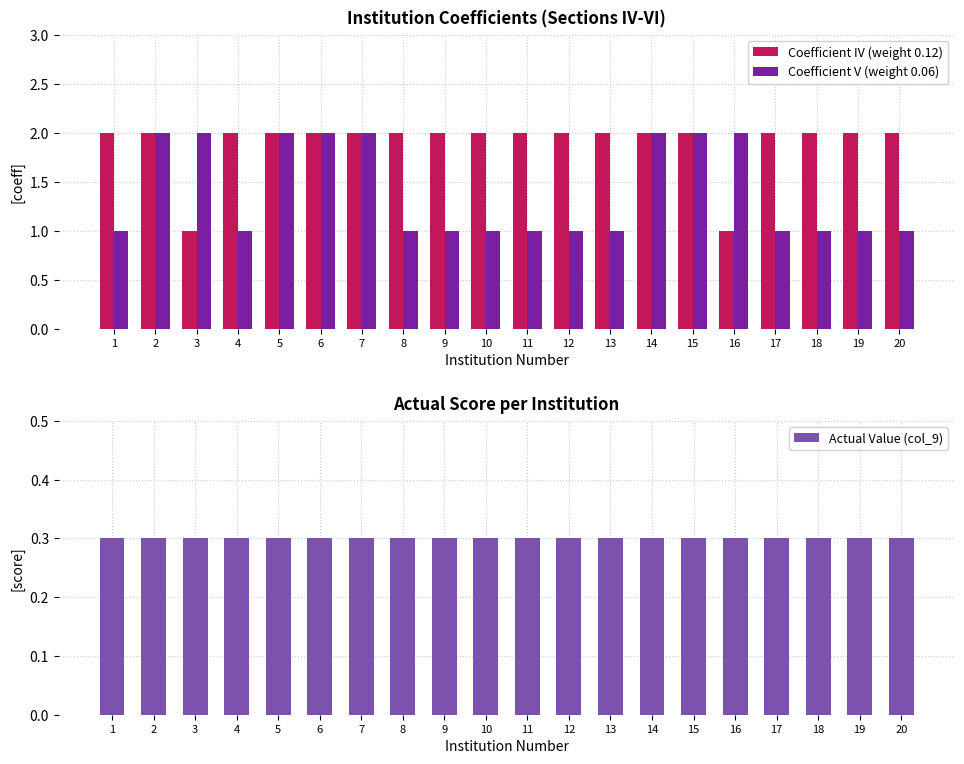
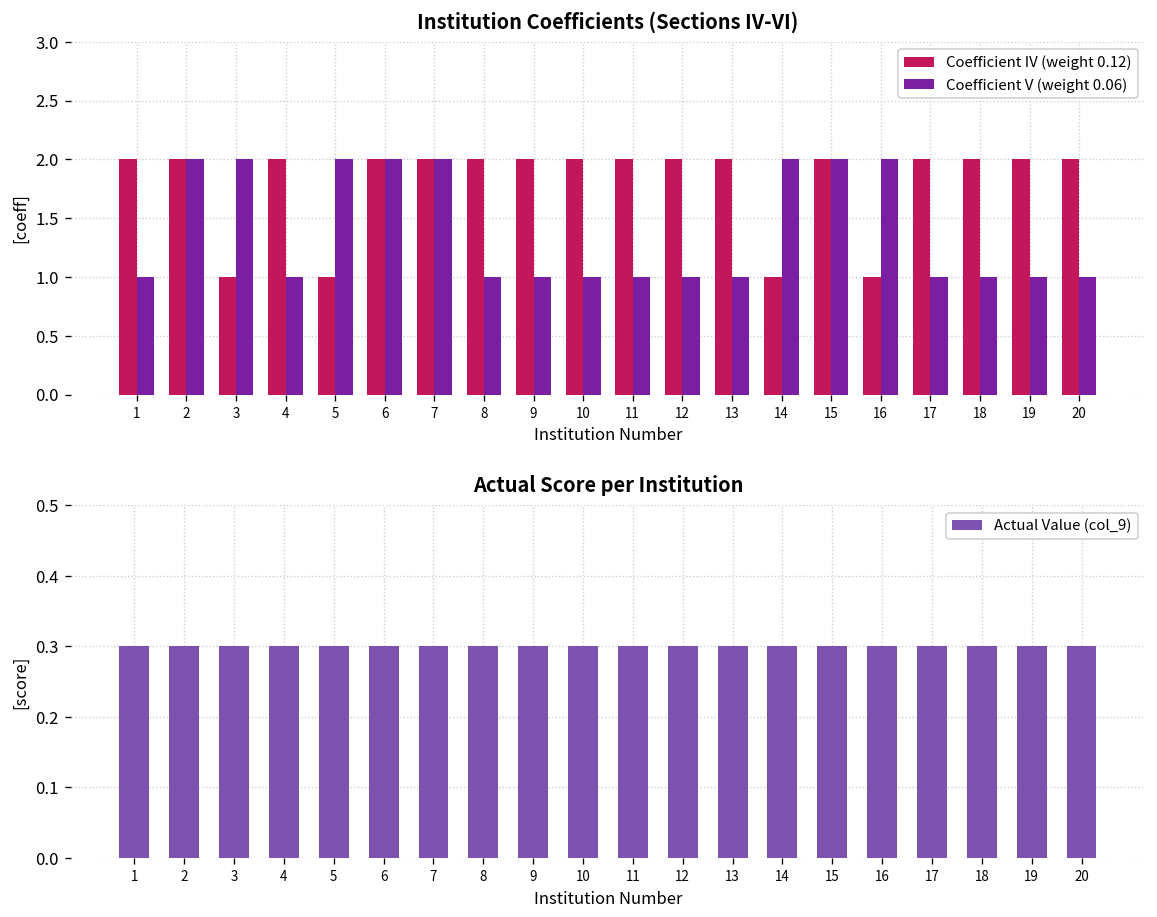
Institution Coefficients (Sections IV-VI), Coefficient IV (weight 0.12), 5: 2 -> 1
Institution Coefficients (Sections IV-VI), Coefficient IV (weight 0.12), 14: 2 -> 1
